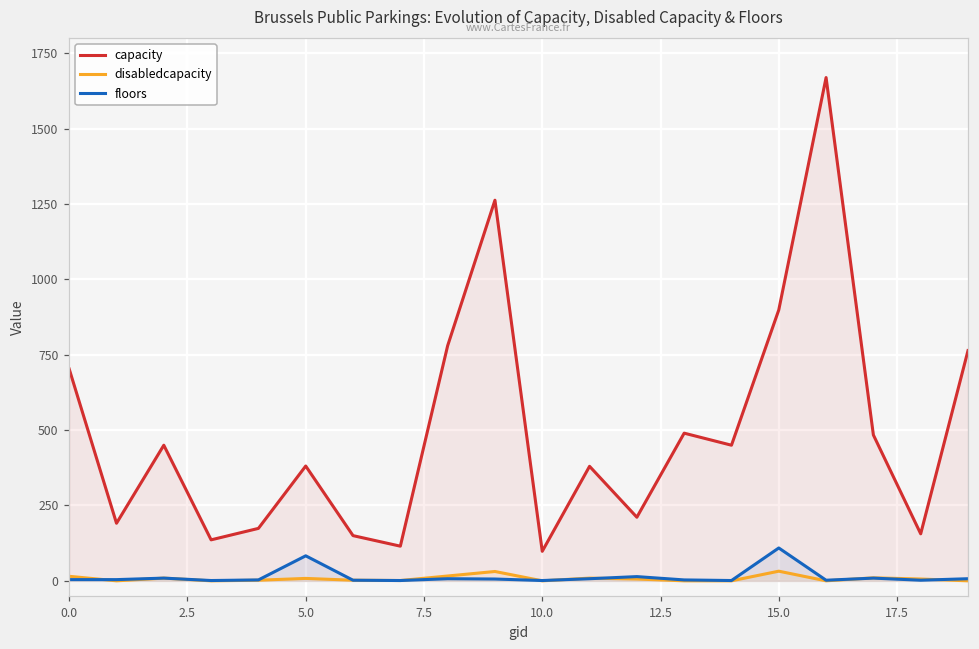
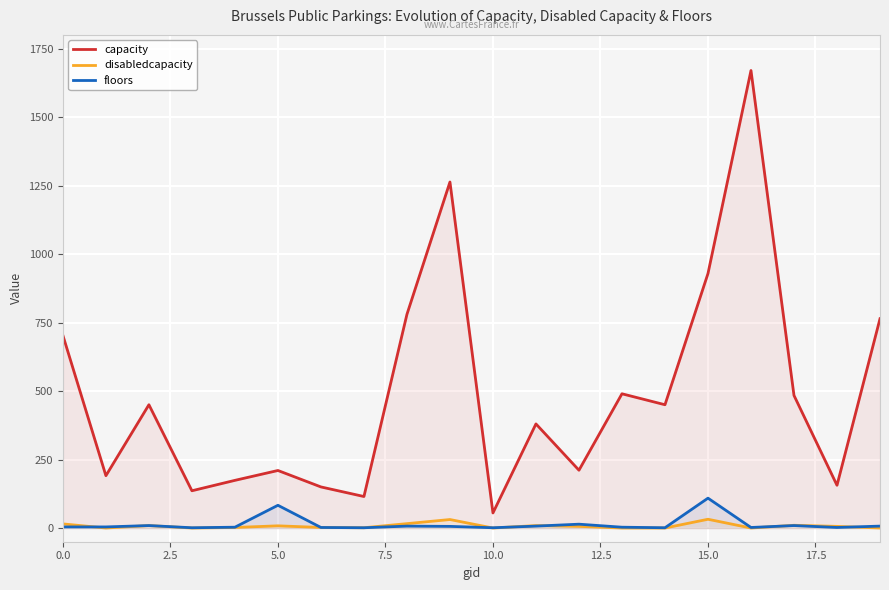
capacity, 5.0: 380 -> 210
capacity, 10.0: 100 -> 60
capacity, 15.0: 900 -> 930
